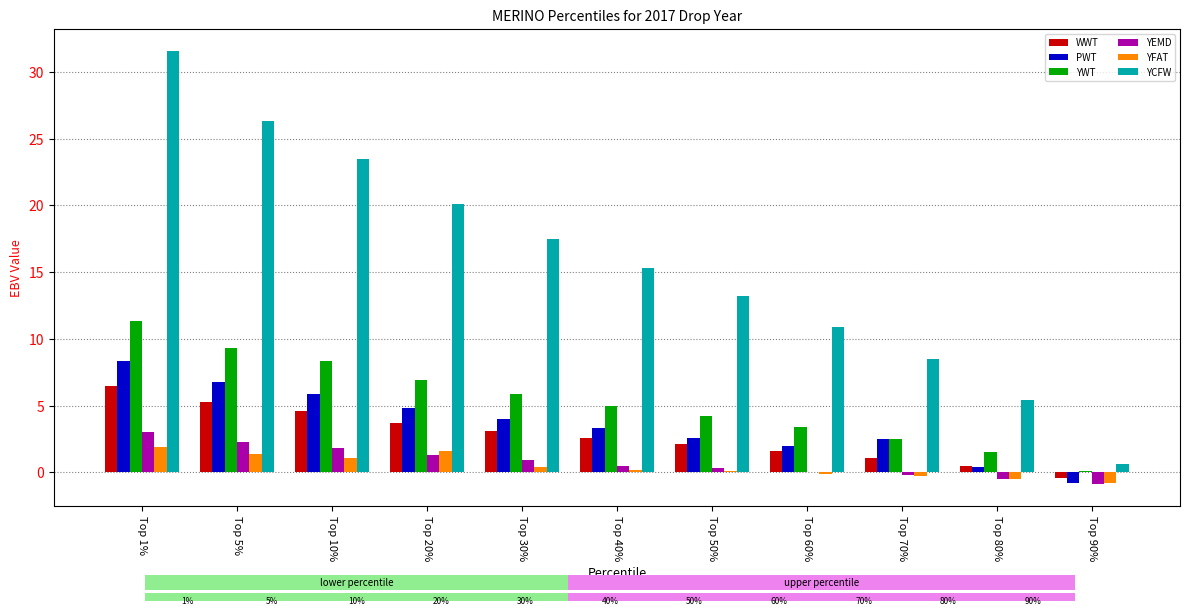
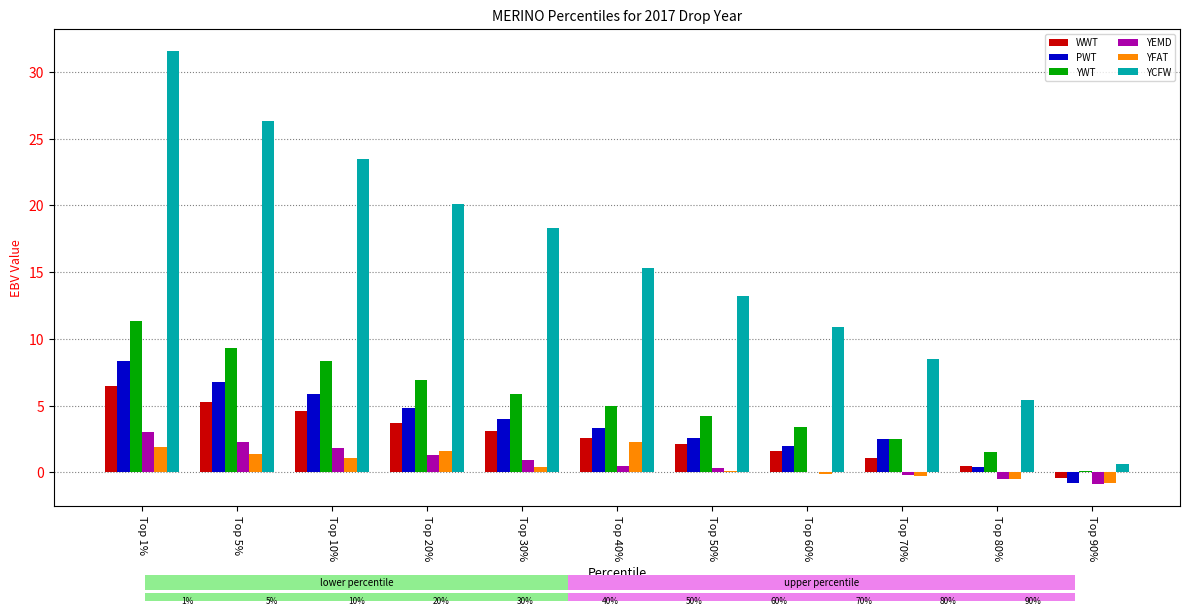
MERINO Percentiles for 2017 Drop Year, YCFW, Top 30%: 17.5 -> 18.3
MERINO Percentiles for 2017 Drop Year, YFAT, Top 40%: 0.2 -> 2.3
